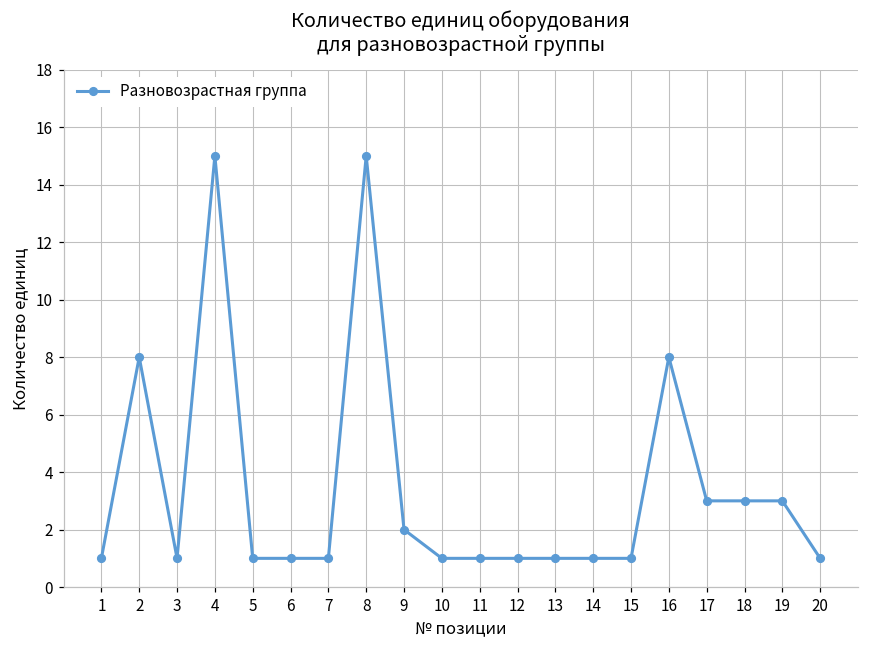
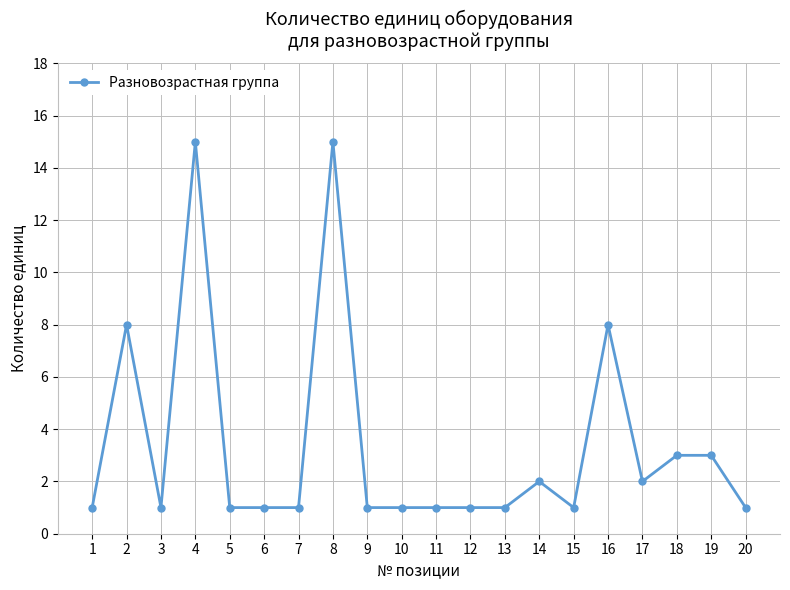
9: 2 -> 1
14: 1 -> 2
17: 3 -> 2
